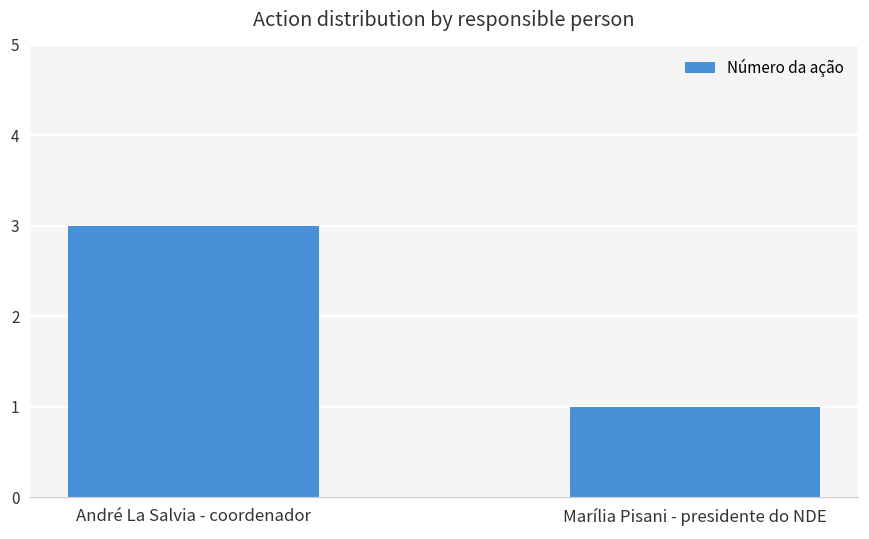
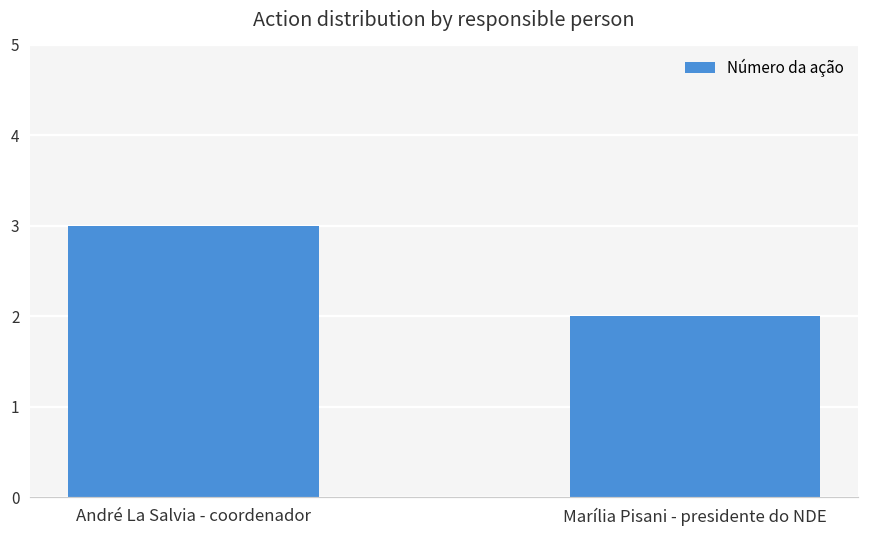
Marília Pisani - presidente do NDE: 1 -> 2
